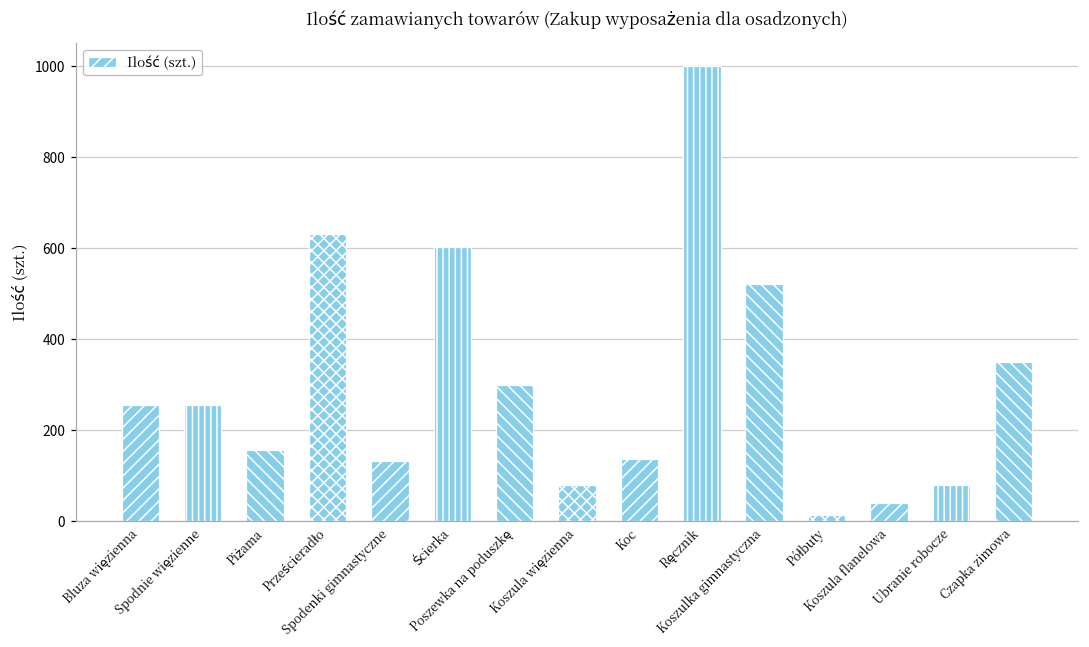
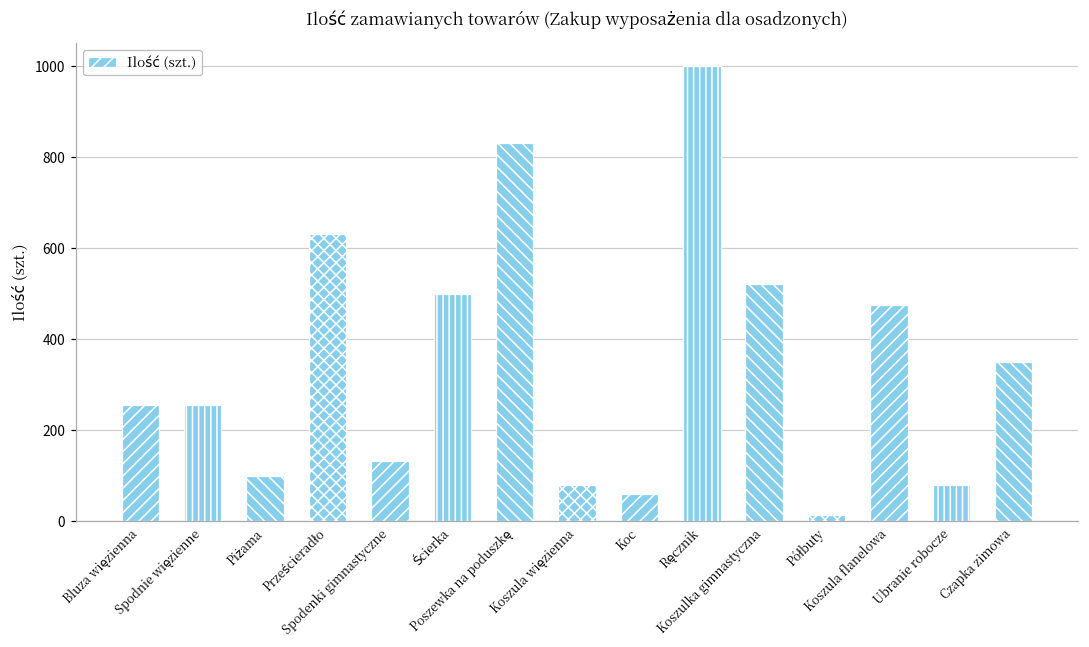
Piżama: 160 -> 100
Ścierka: 600 -> 500
Poszewka na poduszkę: 300 -> 830
Koc: 140 -> 60
Koszula flanelowa: 40 -> 480
